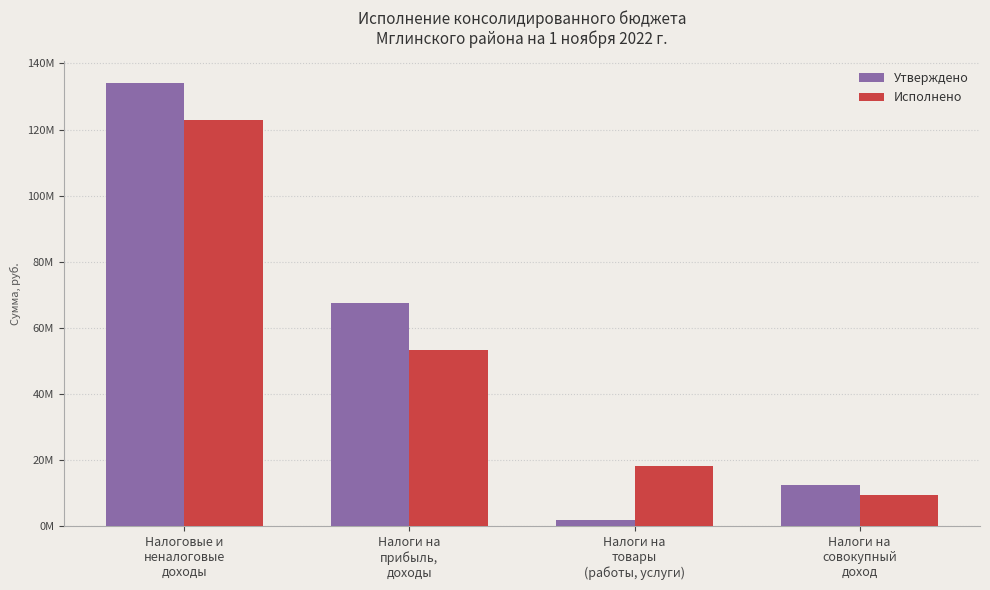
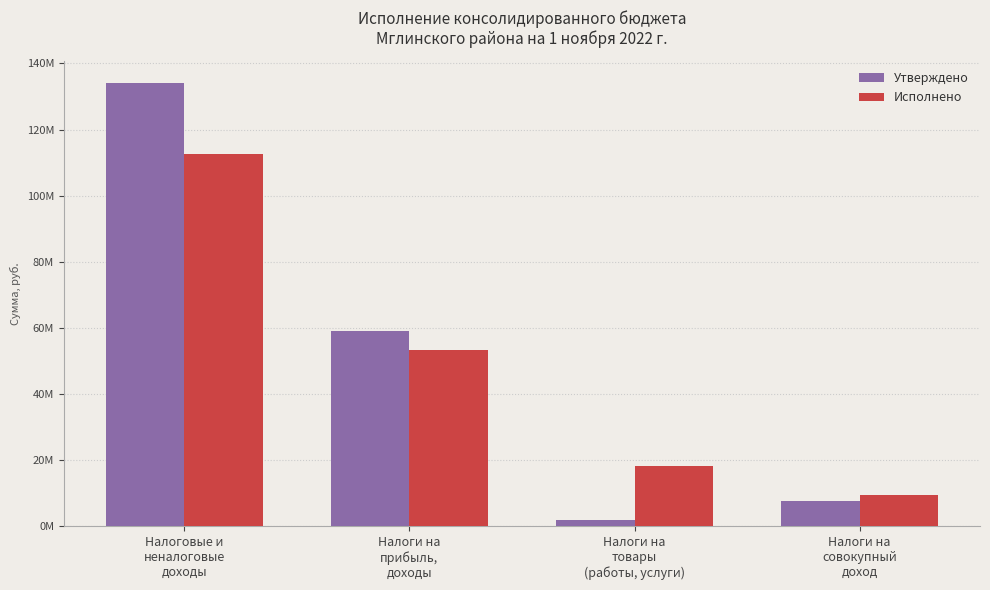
Исполнено, Налоговые и неналоговые доходы: 123000000 -> 112000000
Утверждено, Налоги на прибыль, доходы: 68000000 -> 59000000
Утверждено, Налоги на совокупный доход: 12000000 -> 8000000
